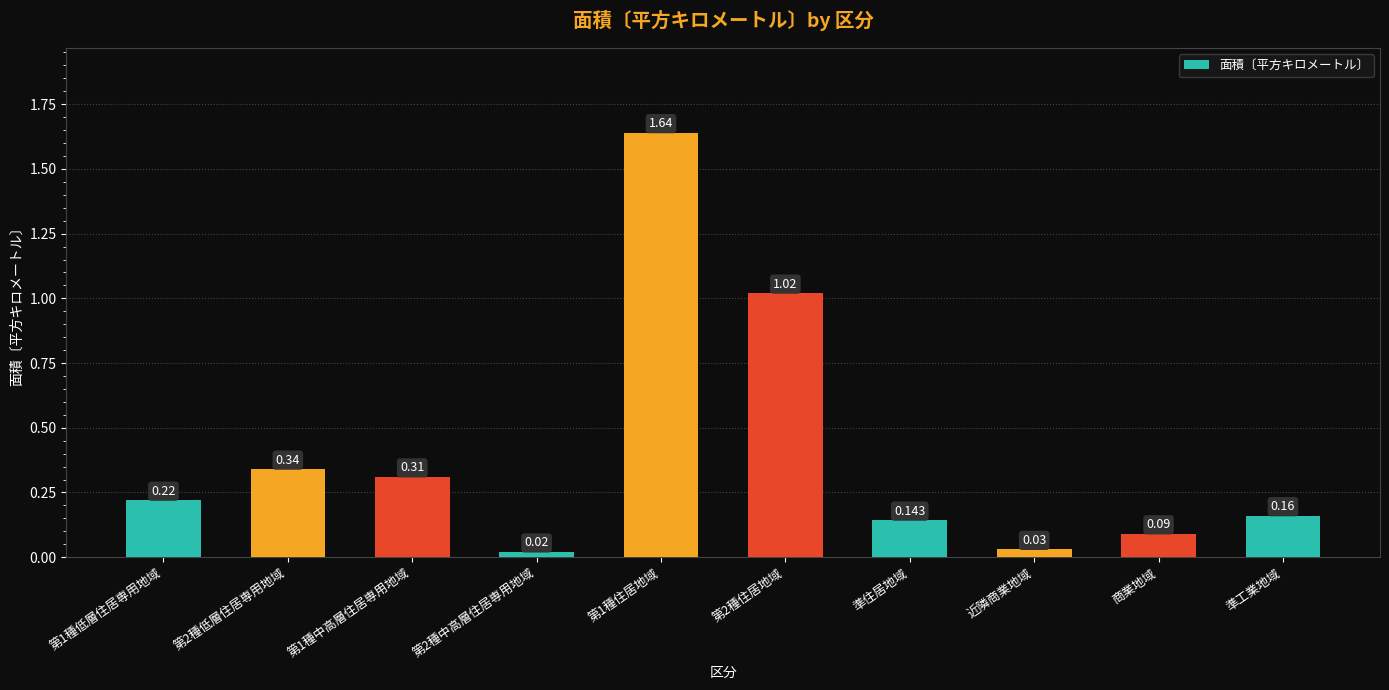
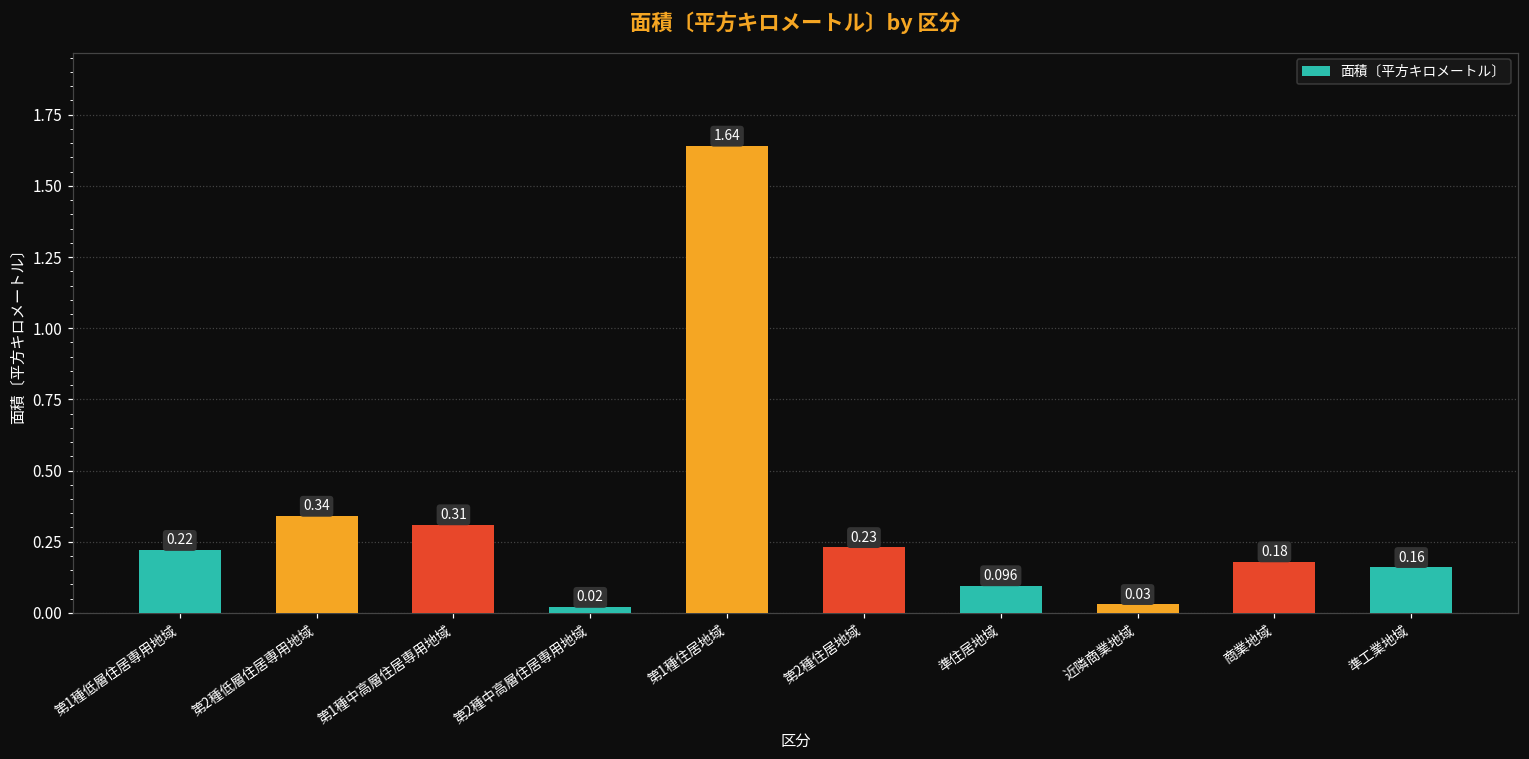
第2種住居地域: 1.02 -> 0.23
準住居地域: 0.143 -> 0.096
商業地域: 0.09 -> 0.18
